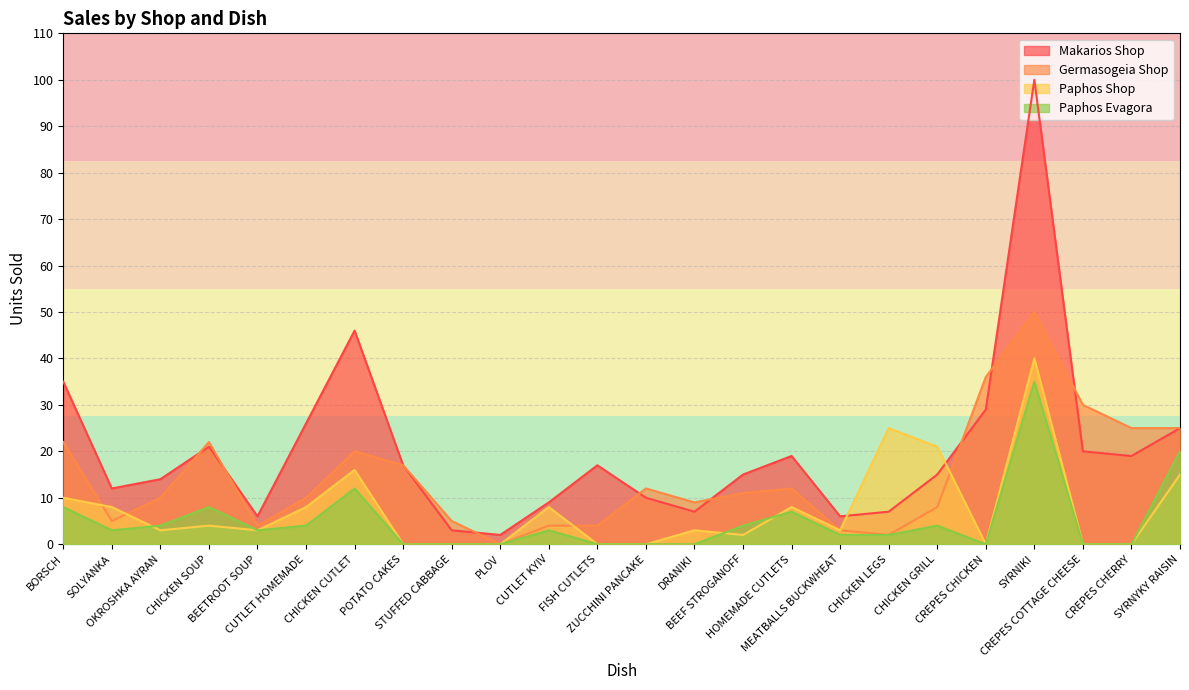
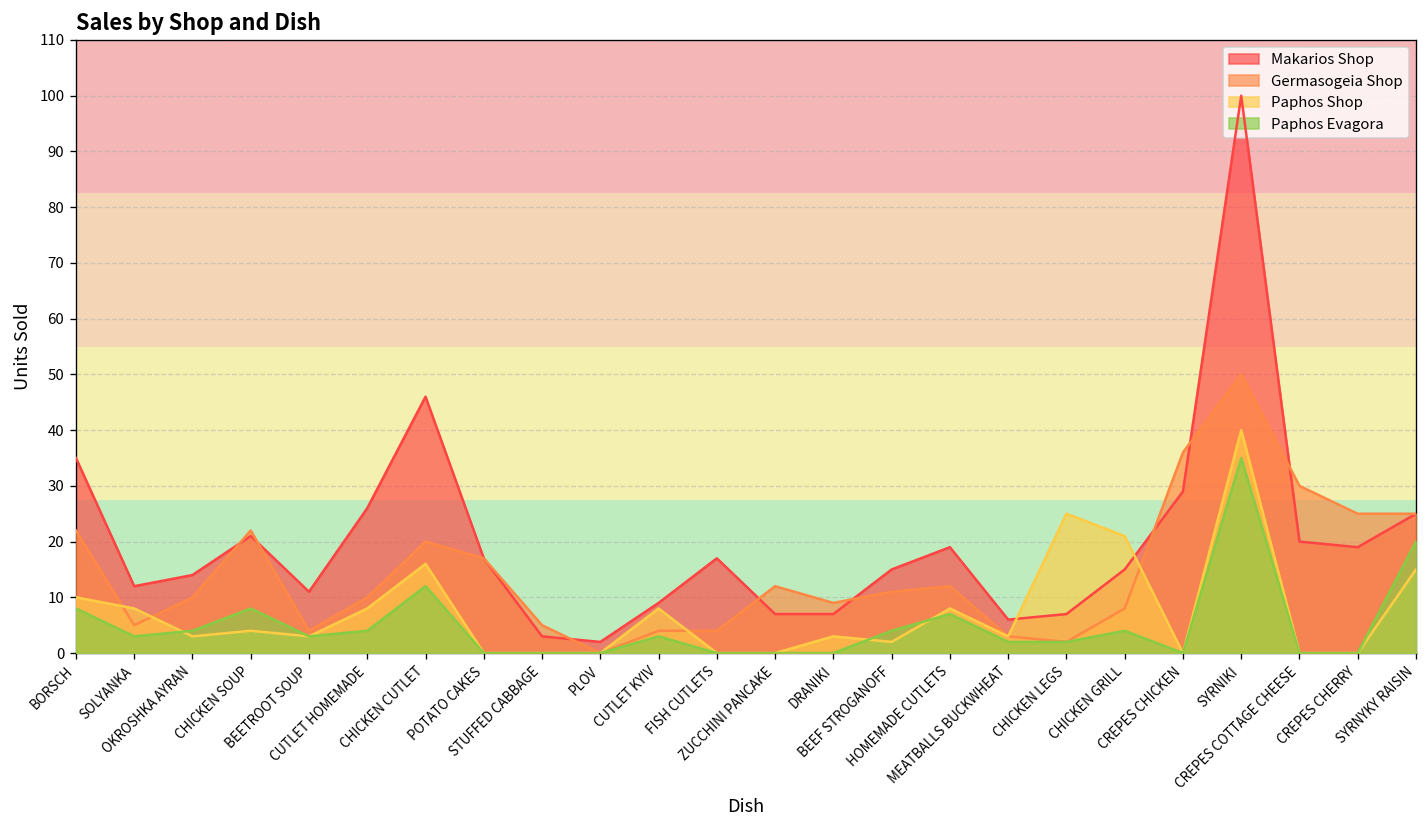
Makarios Shop, BEETROOT SOUP: 6 -> 11
Makarios Shop, ZUCCHINI PANCAKE: 10 -> 7
